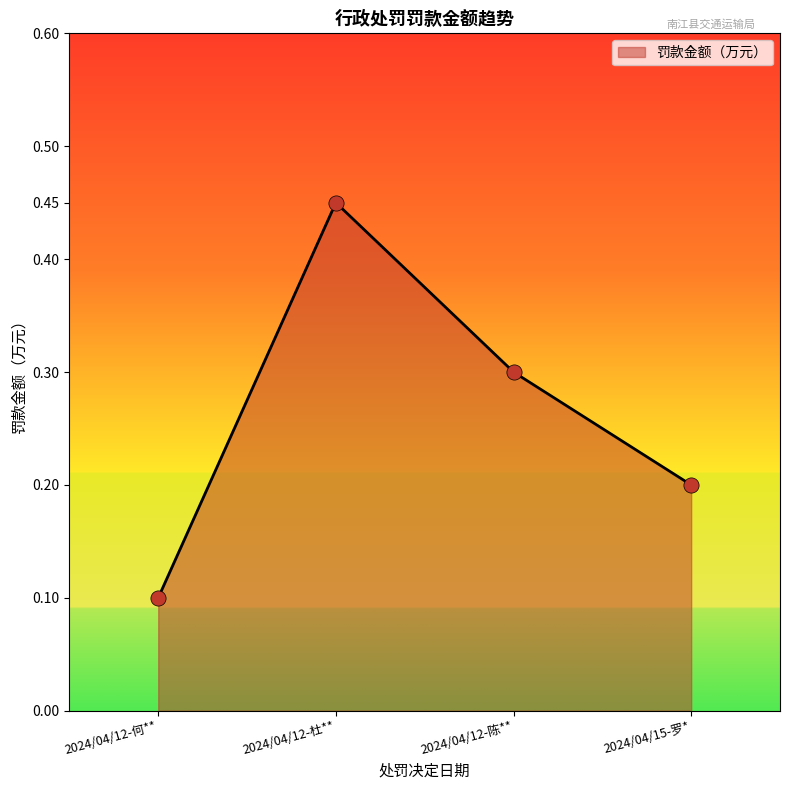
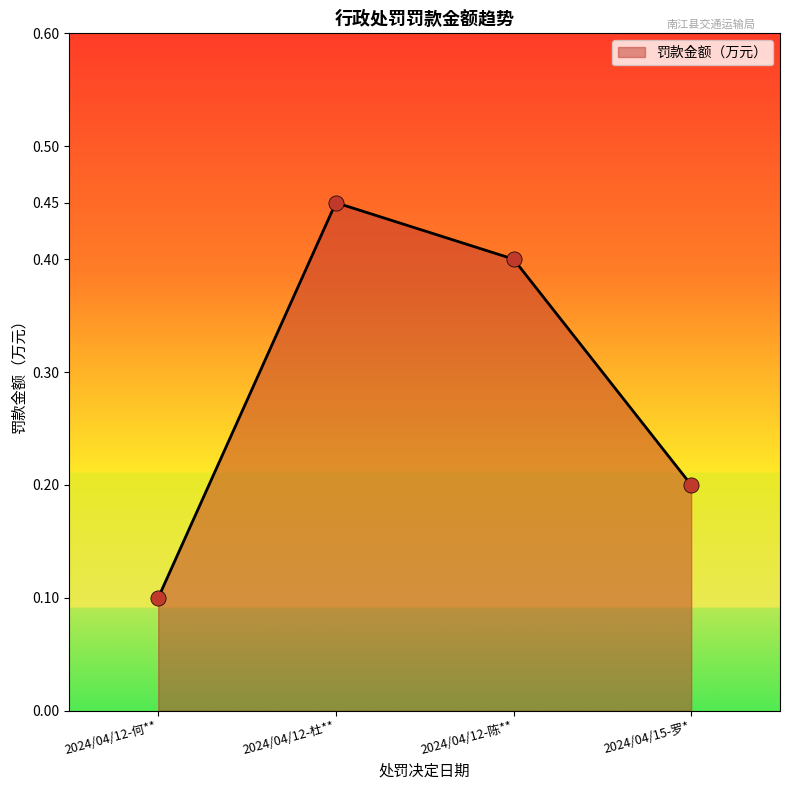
2024/04/12-陈**: 0.3 -> 0.4
